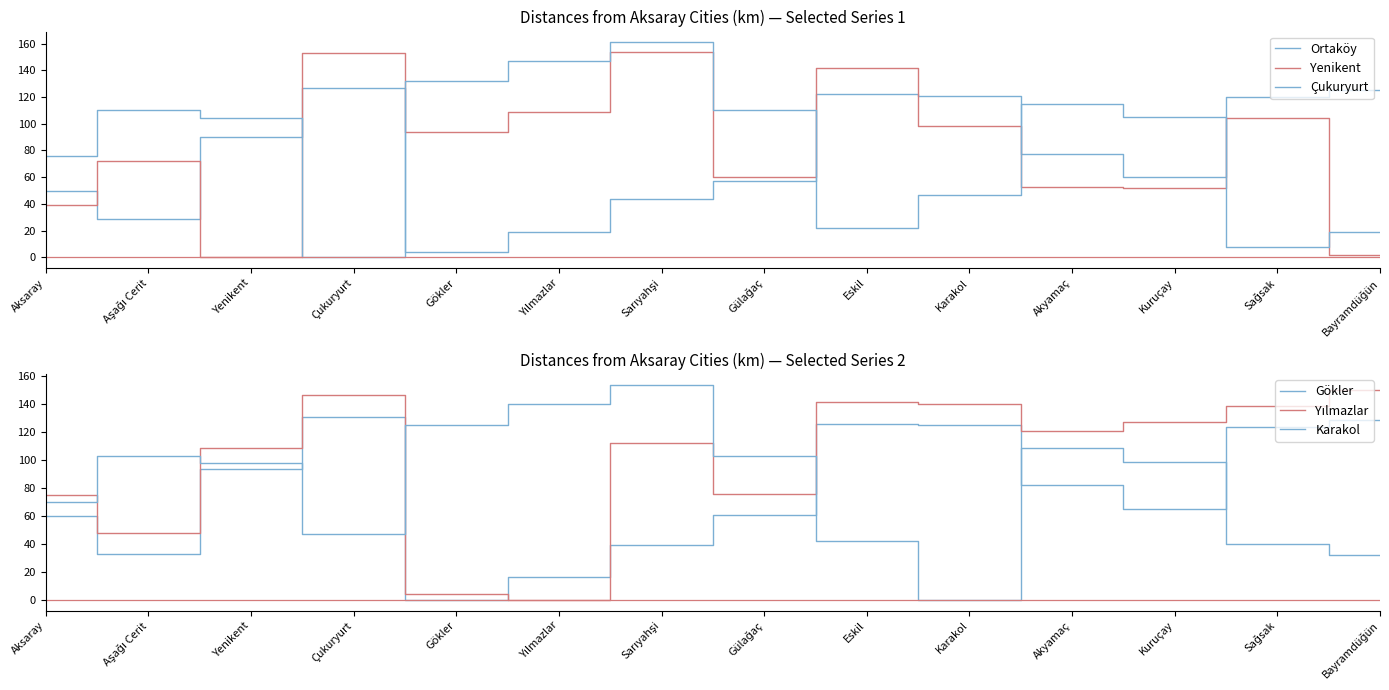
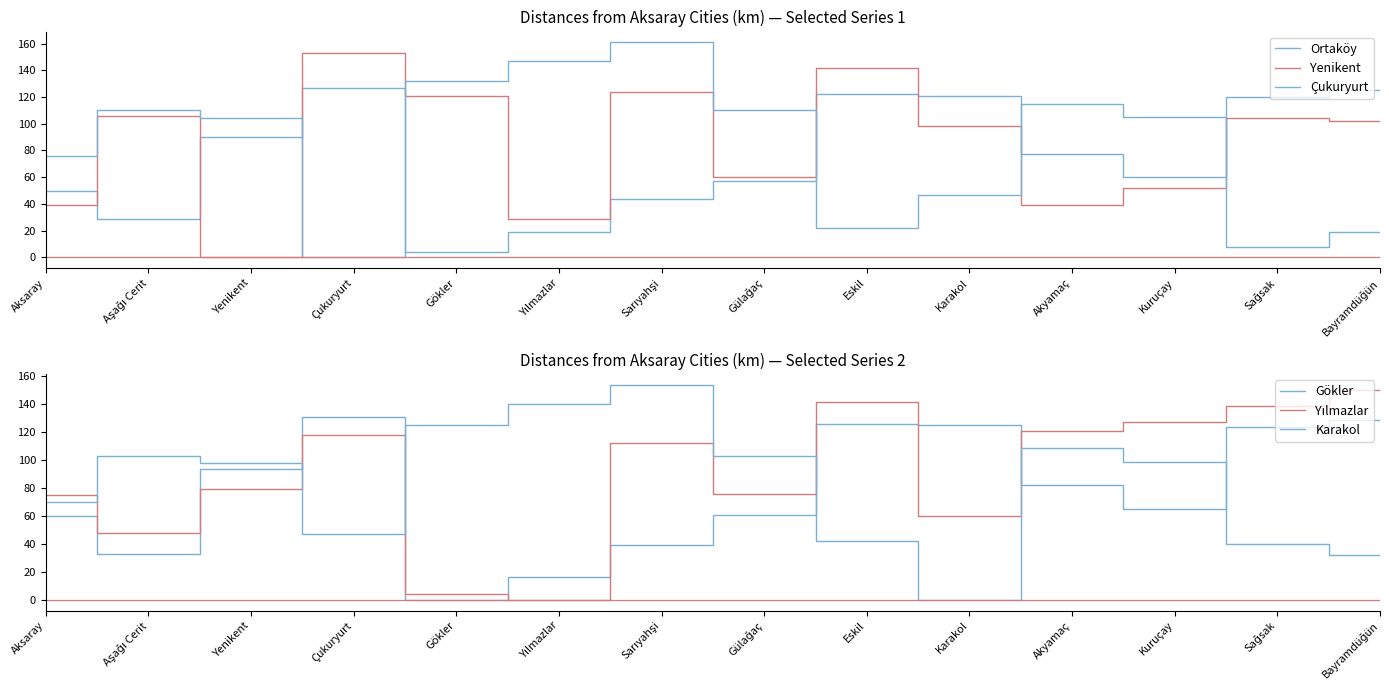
Distances from Aksaray Cities (km) — Selected Series 1, Yenikent, Aşağı Cerit: 72 -> 106
Distances from Aksaray Cities (km) — Selected Series 1, Yenikent, Gökler: 94 -> 121
Distances from Aksaray Cities (km) — Selected Series 1, Yenikent, Yılmazlar: 109 -> 29
Distances from Aksaray Cities (km) — Selected Series 1, Yenikent, Sarıyahşi: 154 -> 124
Distances from Aksaray Cities (km) — Selected Series 1, Yenikent, Akyamaç: 53 -> 39
Distances from Aksaray Cities (km) — Selected Series 1, Yenikent, Bayramdüğün: 2 -> 102
Distances from Aksaray Cities (km) — Selected Series 2, Yılmazlar, Yenikent: 109 -> 79
Distances from Aksaray Cities (km) — Selected Series 2, Yılmazlar, Çukuryurt: 147 -> 118
Distances from Aksaray Cities (km) — Selected Series 2, Yılmazlar, Karakol: 140 -> 60
